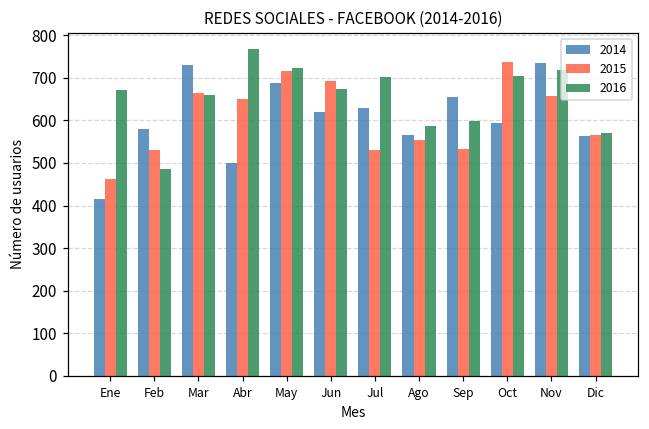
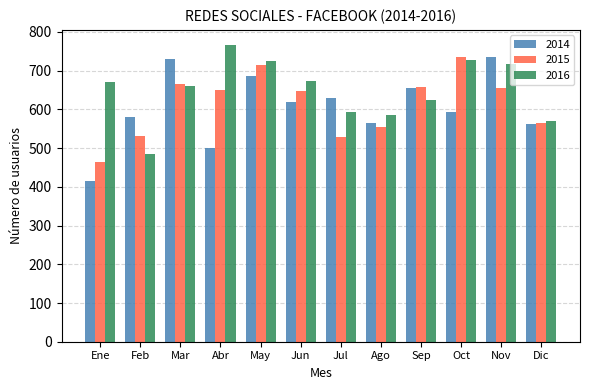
2015, Jun: 690 -> 650
2016, Jul: 700 -> 590
2015, Sep: 530 -> 660
2016, Sep: 600 -> 620
2016, Oct: 710 -> 730
